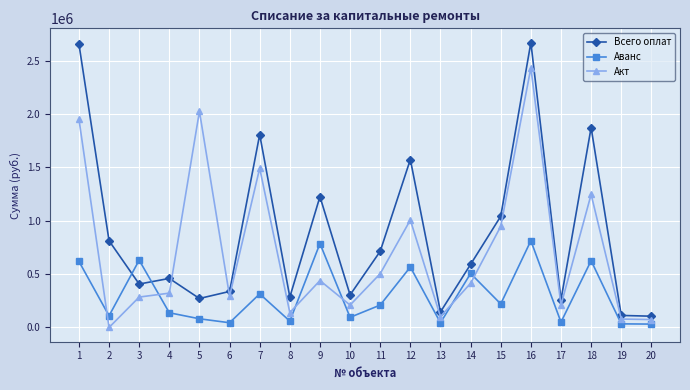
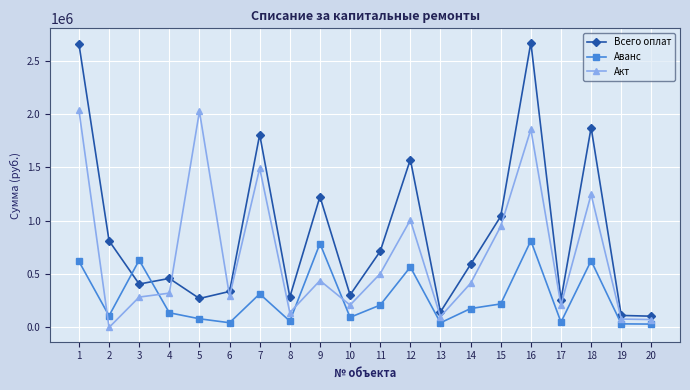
Акт, 1: 1950000 -> 2040000
Аванс, 14: 510000 -> 180000
Акт, 16: 2430000 -> 1860000
